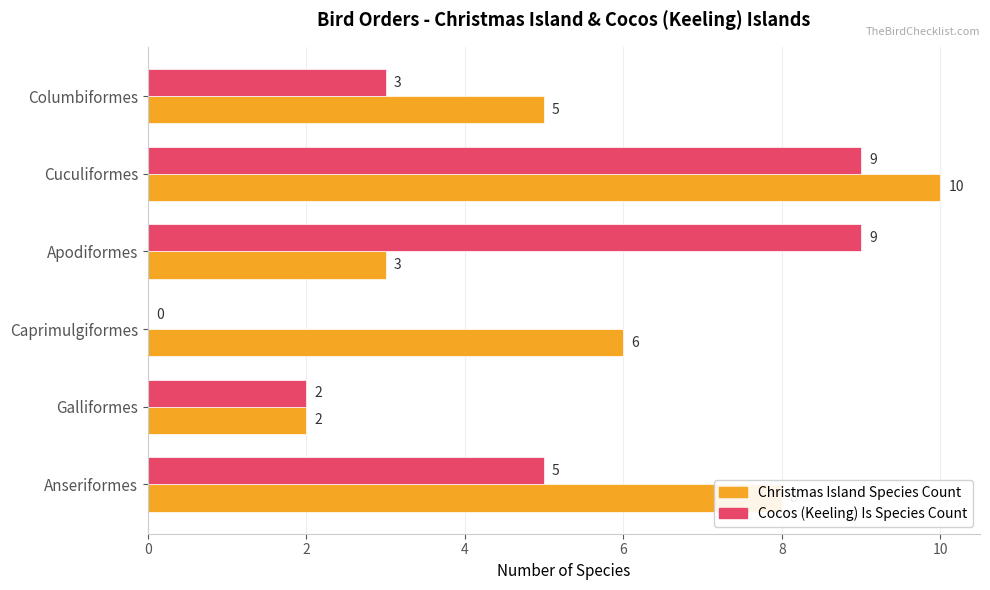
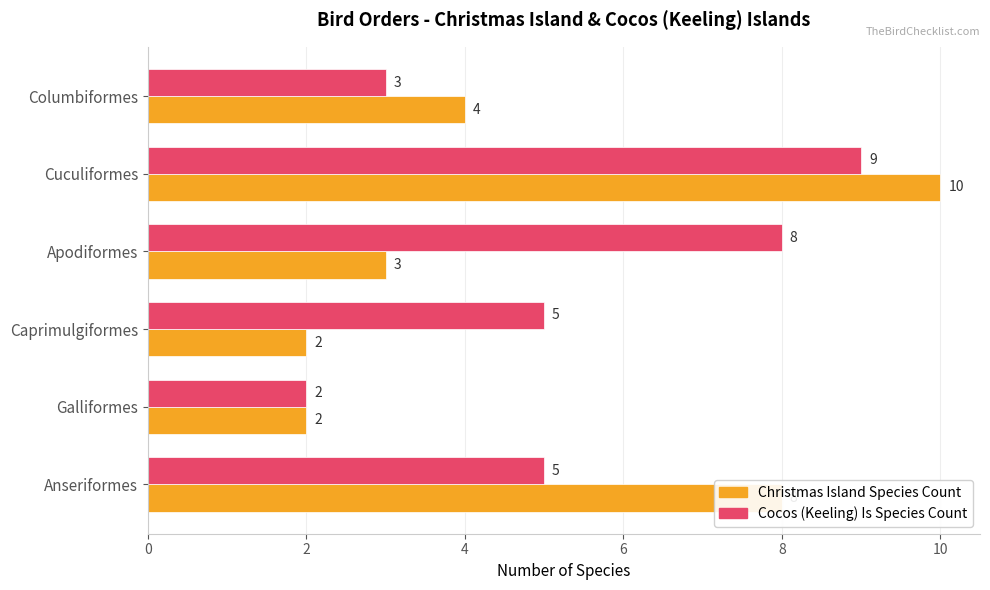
Christmas Island Species Count, Columbiformes: 5 -> 4
Cocos (Keeling) Is Species Count, Apodiformes: 9 -> 8
Cocos (Keeling) Is Species Count, Caprimulgiformes: 0 -> 5
Christmas Island Species Count, Caprimulgiformes: 6 -> 2
